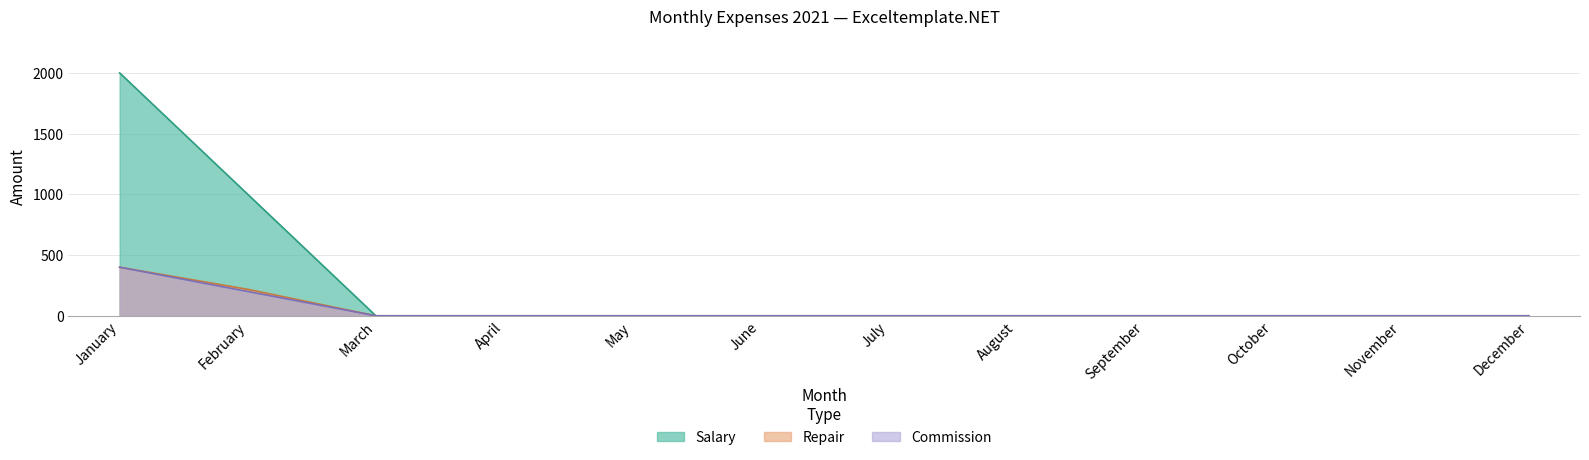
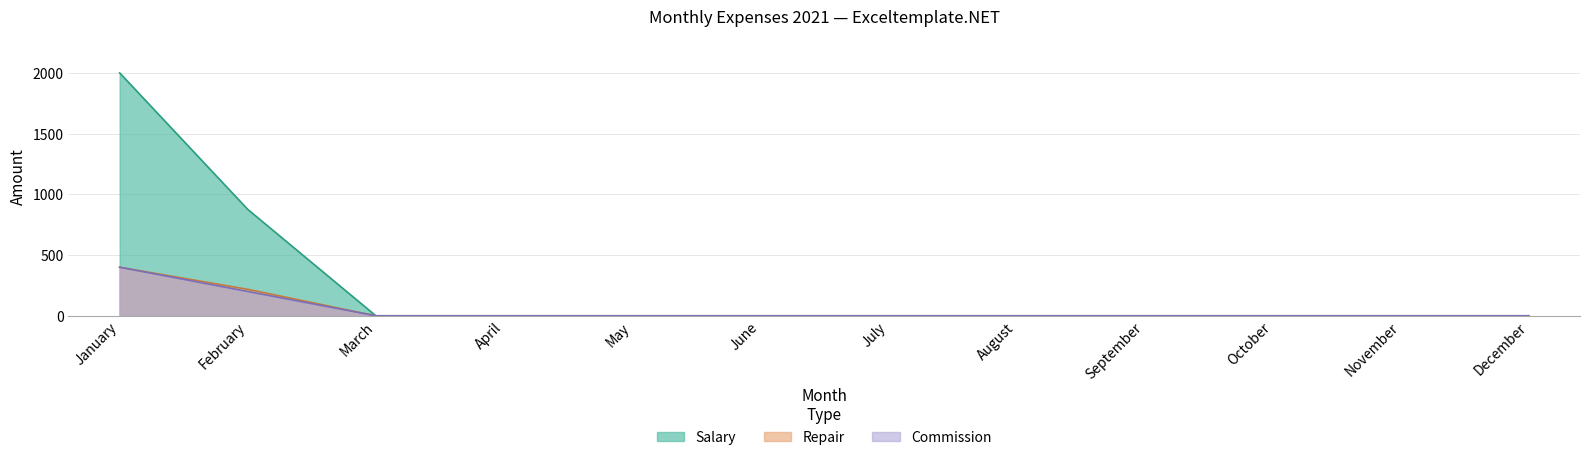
Salary, February: 1000 -> 880
